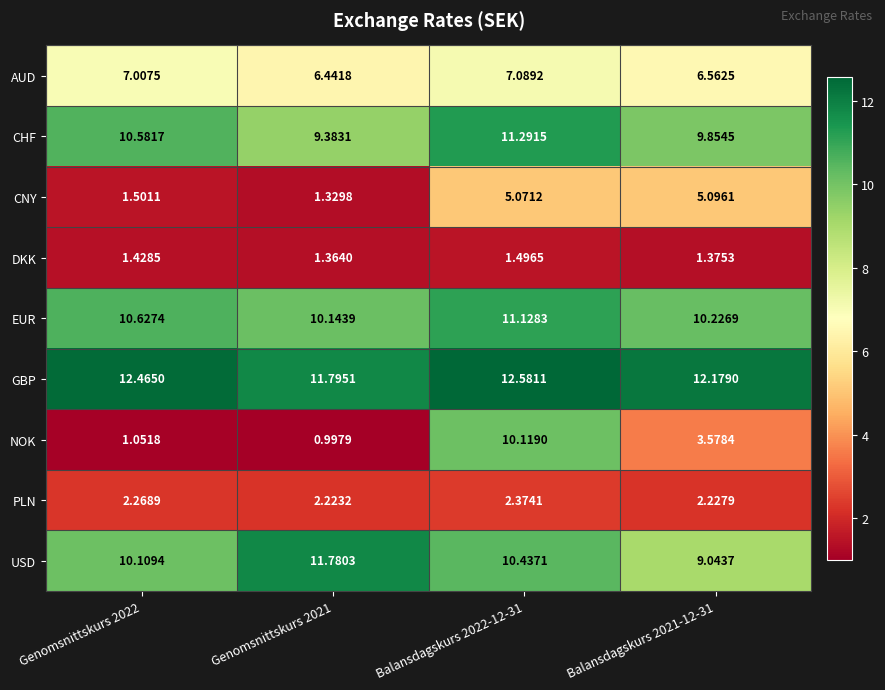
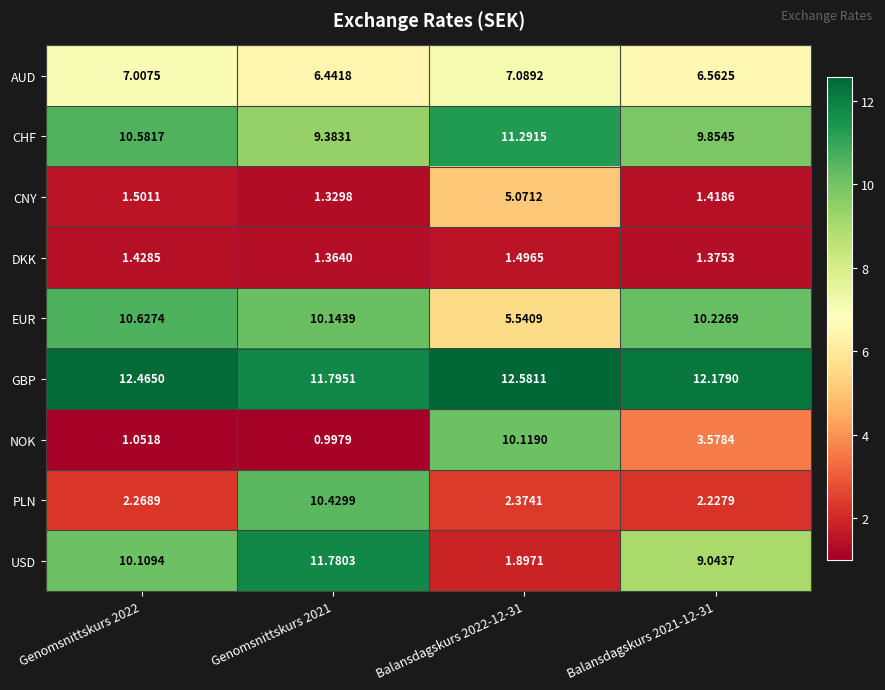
CNY, Balansdagskurs 2021-12-31: 5.0961 -> 1.4186
EUR, Balansdagskurs 2022-12-31: 11.1283 -> 5.5409
PLN, Genomsnittskurs 2021: 2.2232 -> 10.4299
USD, Balansdagskurs 2022-12-31: 10.4371 -> 1.8971
